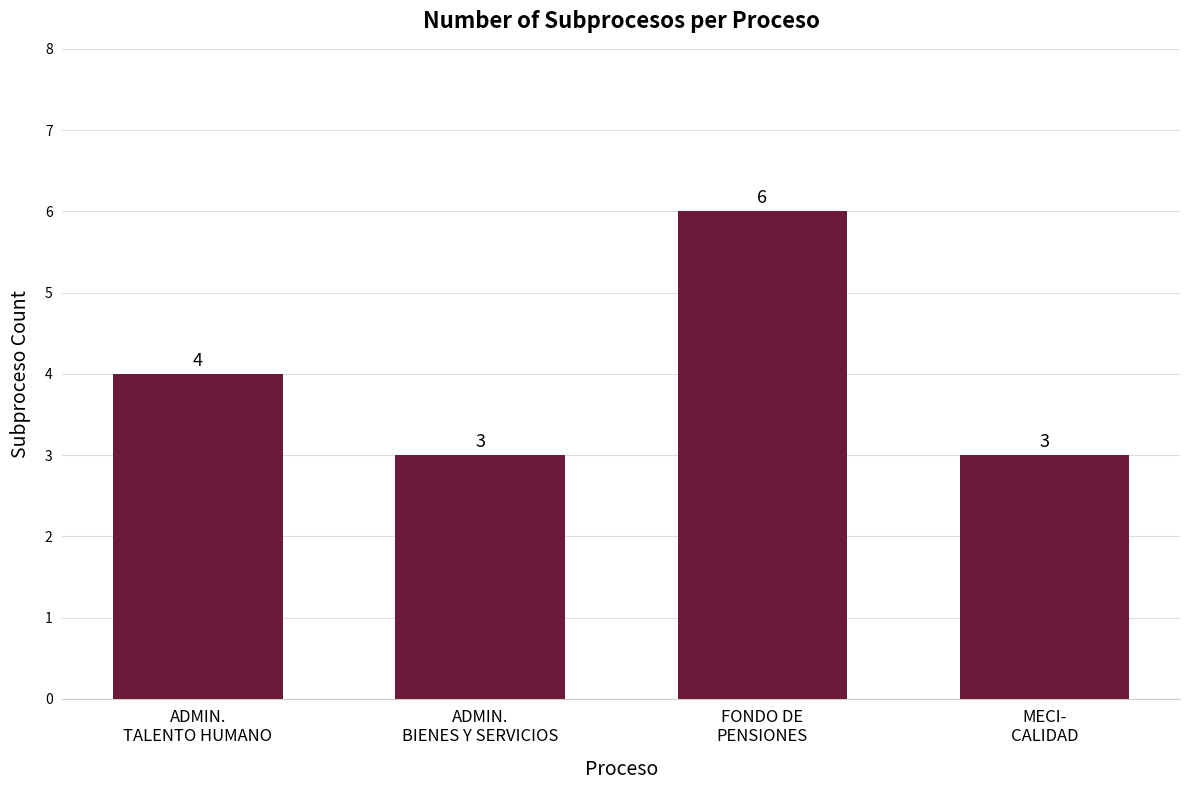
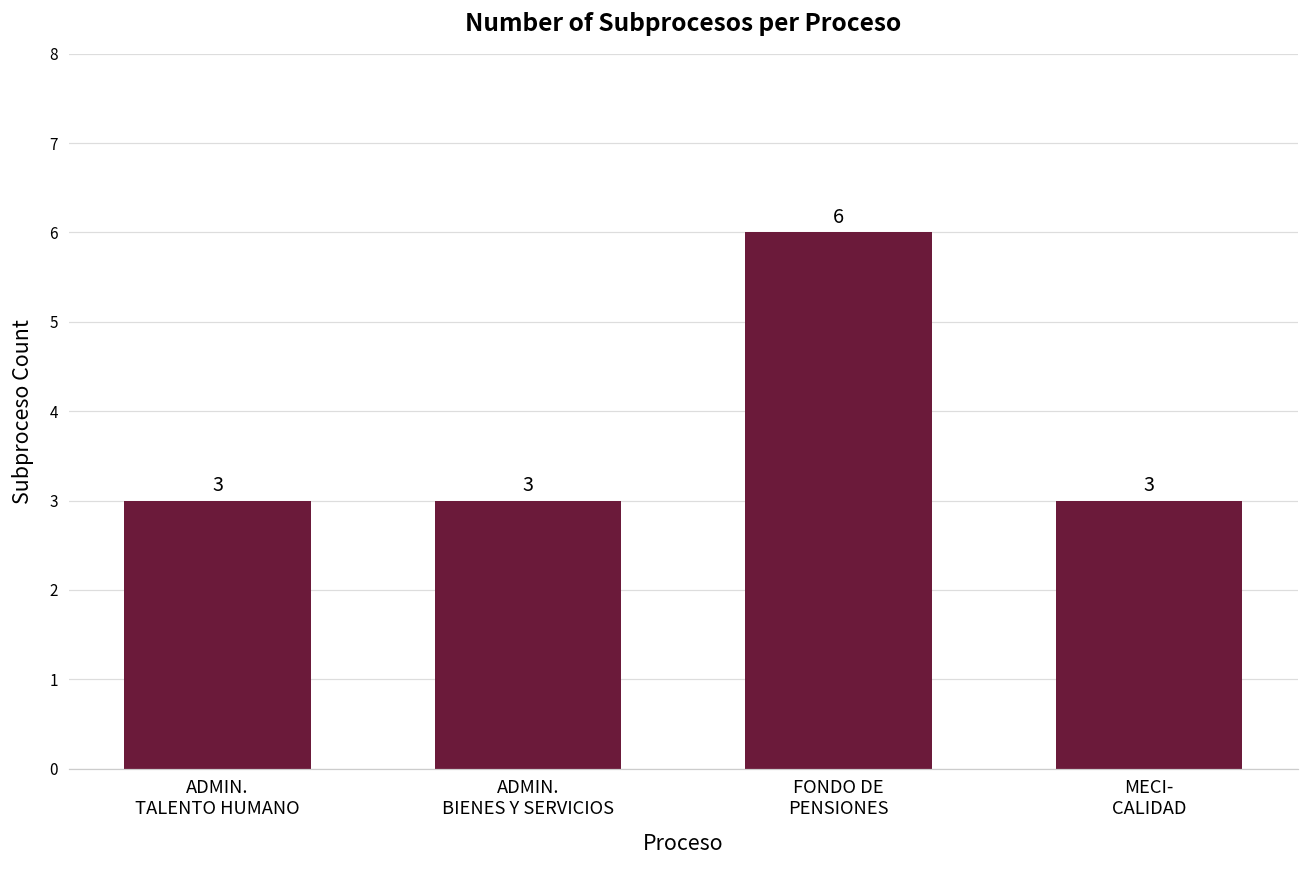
ADMIN. TALENTO HUMANO: 4 -> 3
